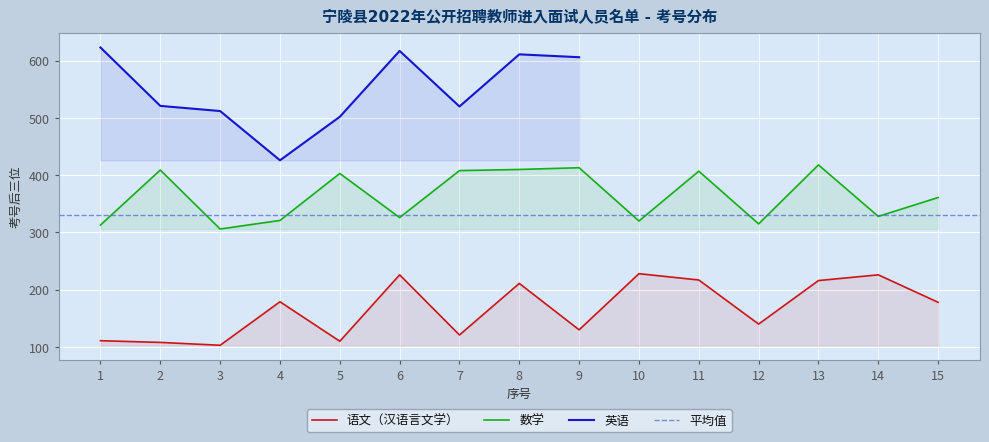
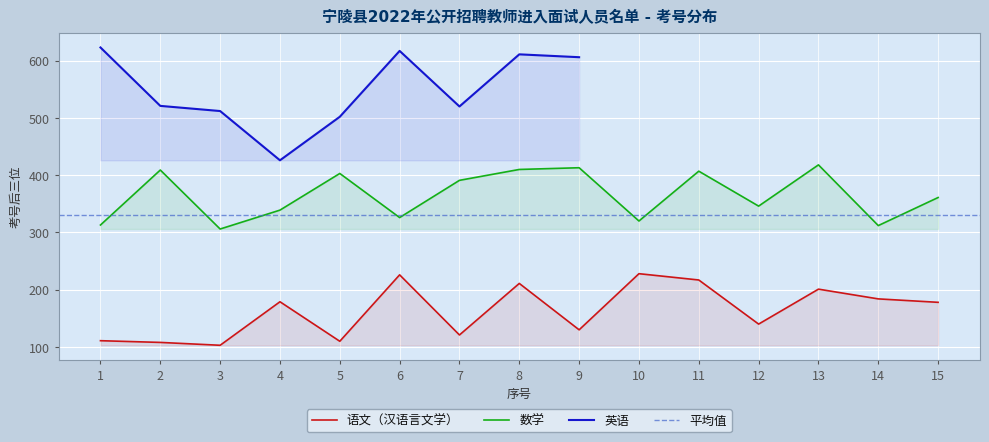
数学, 4: 320 -> 340
数学, 7: 410 -> 390
数学, 12: 320 -> 350
语文（汉语言文学）, 13: 220 -> 200
语文（汉语言文学）, 14: 230 -> 180
数学, 14: 330 -> 310
